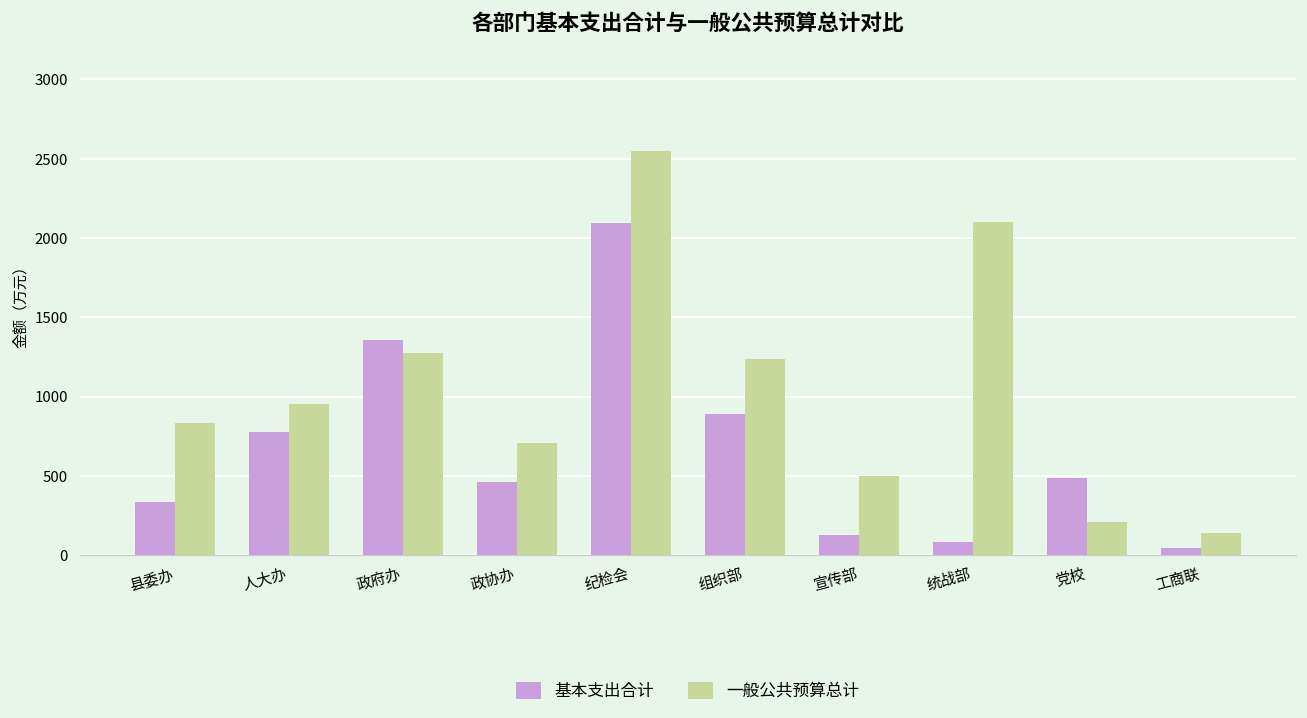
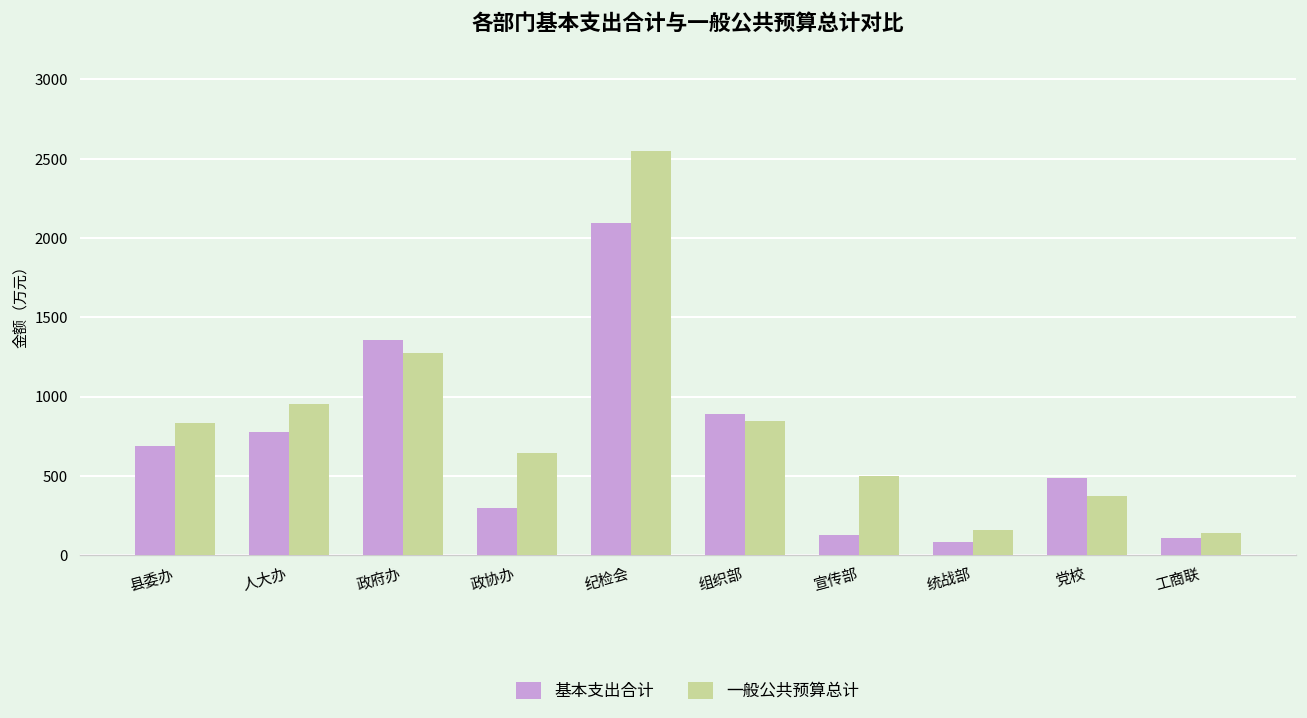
基本支出合计, 县委办: 340 -> 690
基本支出合计, 政协办: 460 -> 300
一般公共预算总计, 政协办: 710 -> 640
一般公共预算总计, 组织部: 1240 -> 850
一般公共预算总计, 统战部: 2100 -> 160
一般公共预算总计, 党校: 210 -> 370
基本支出合计, 工商联: 50 -> 110
